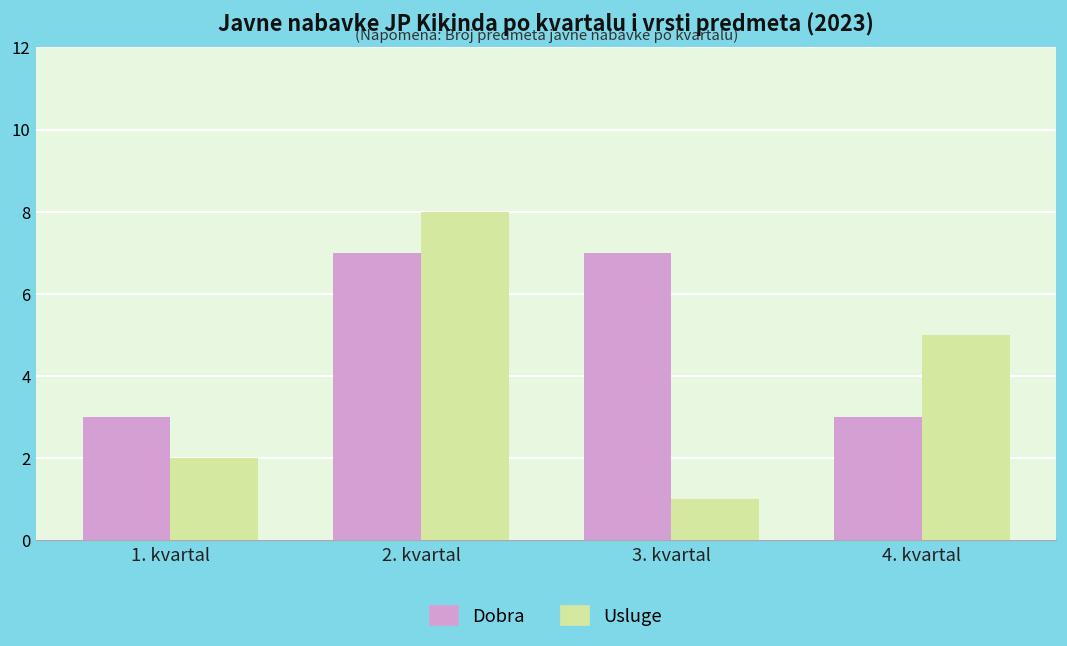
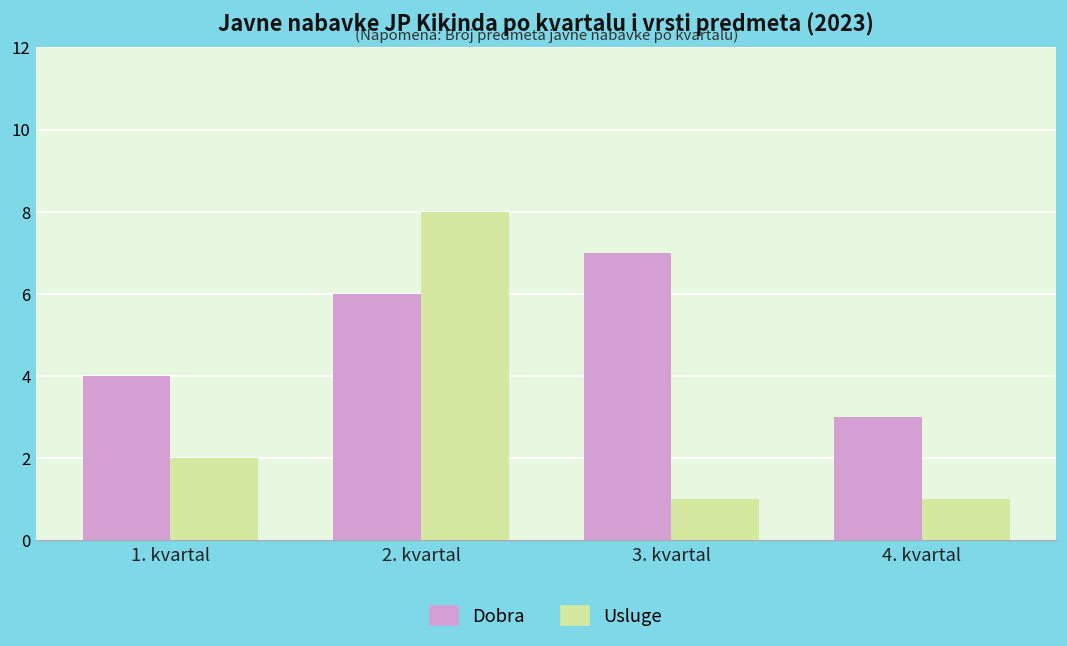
Dobra, 1. kvartal: 3 -> 4
Dobra, 2. kvartal: 7 -> 6
Usluge, 4. kvartal: 5 -> 1
